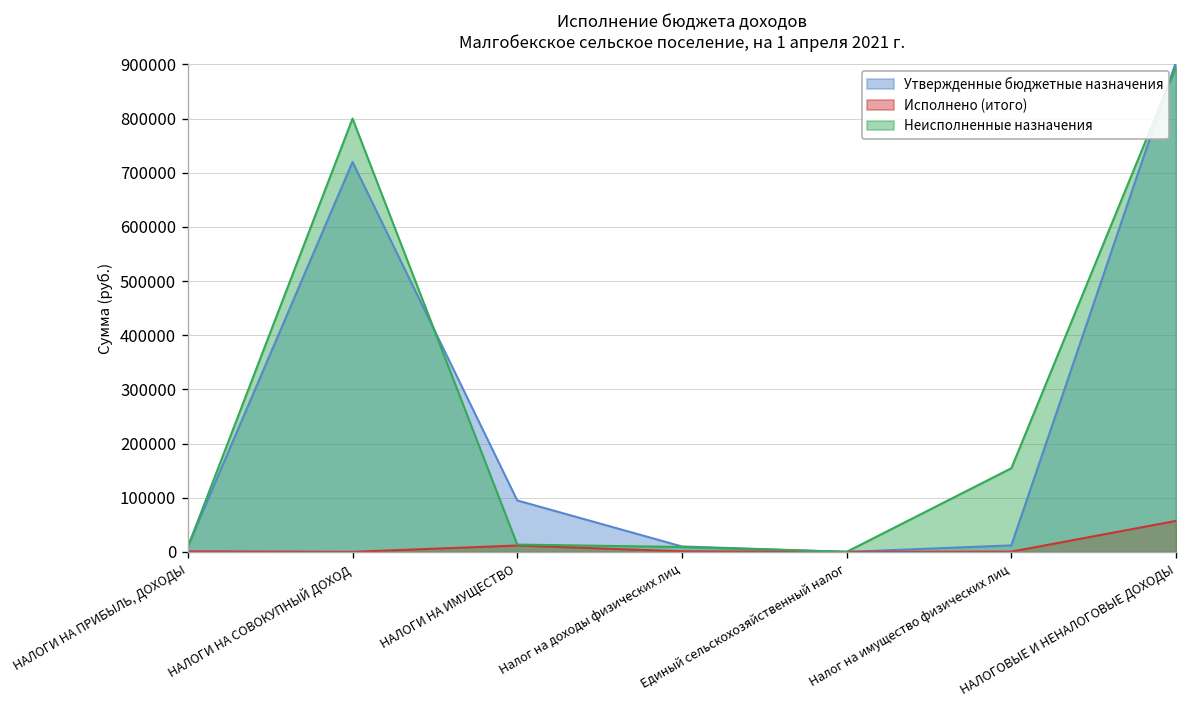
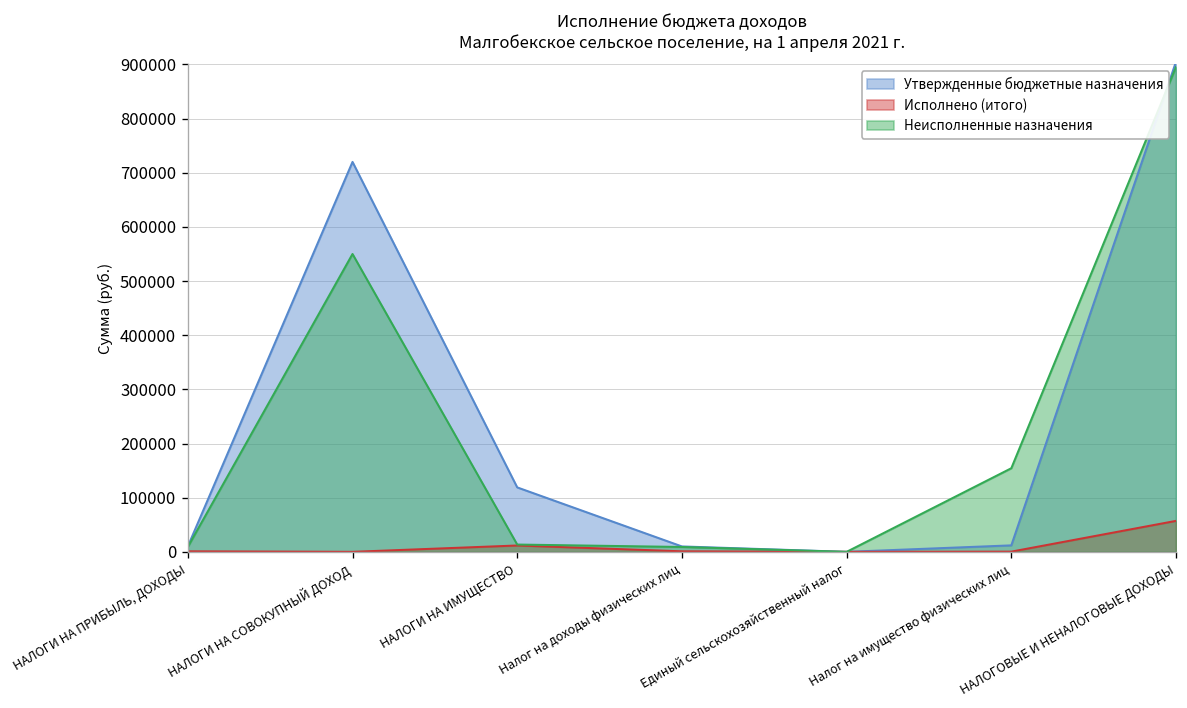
Неисполненные назначения, НАЛОГИ НА СОВОКУПНЫЙ ДОХОД: 800000 -> 550000
Утвержденные бюджетные назначения, НАЛОГИ НА ИМУЩЕСТВО: 100000 -> 120000
